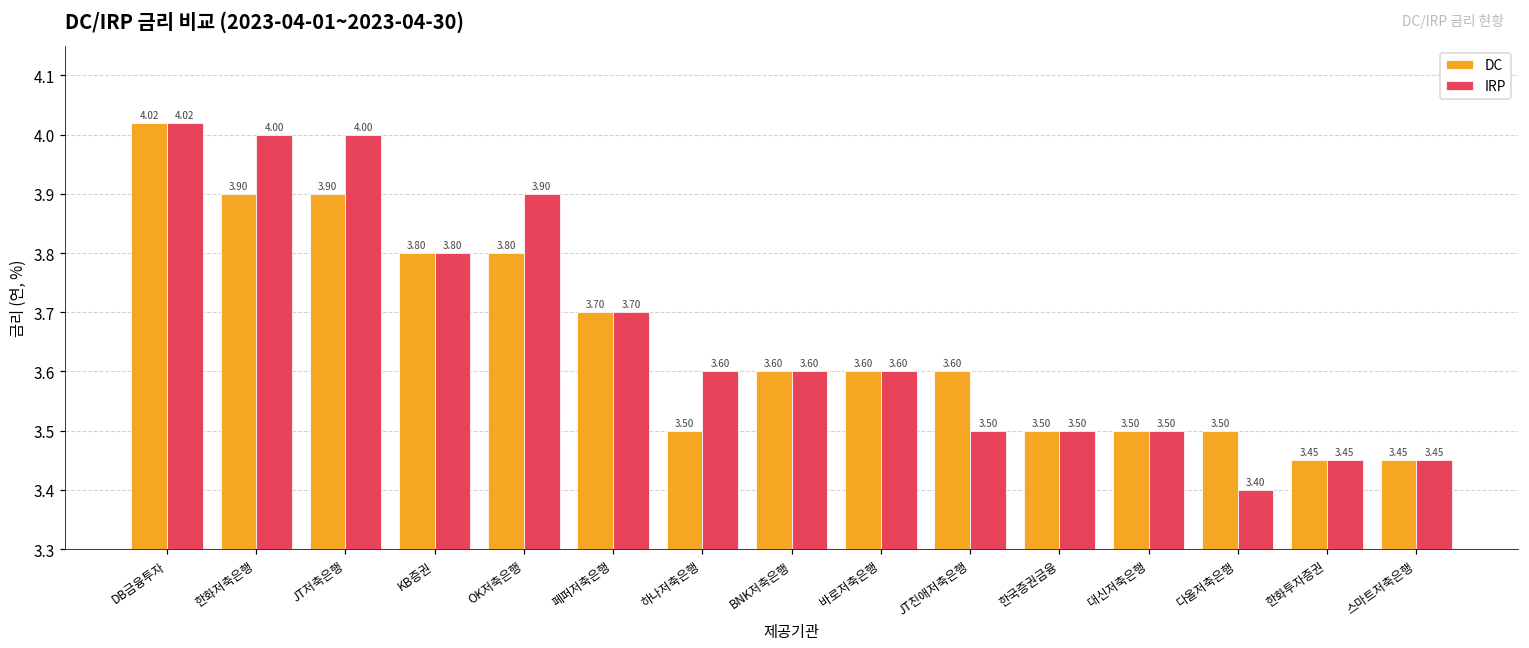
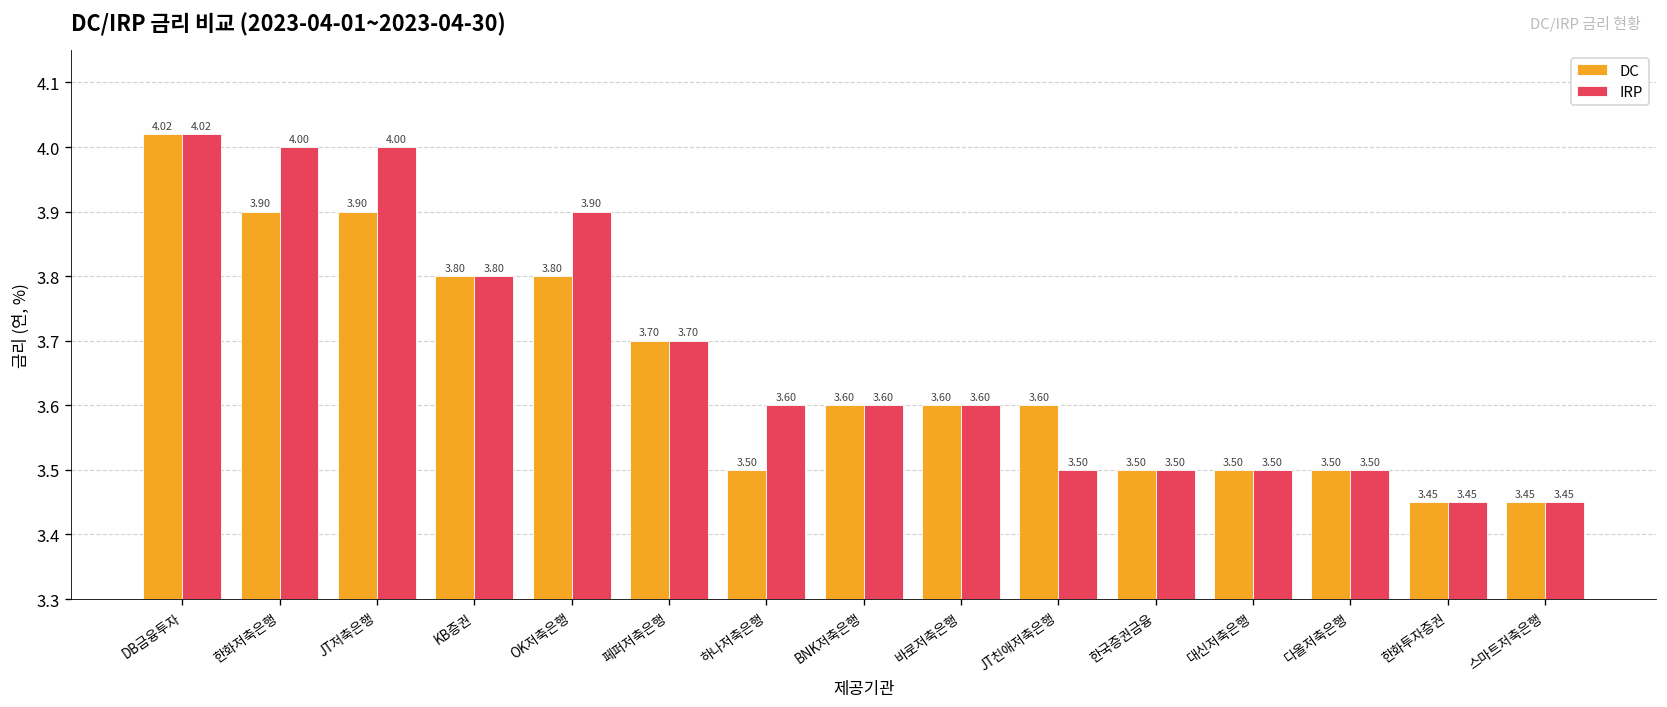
IRP, 다올저축은행: 3.40 -> 3.50
